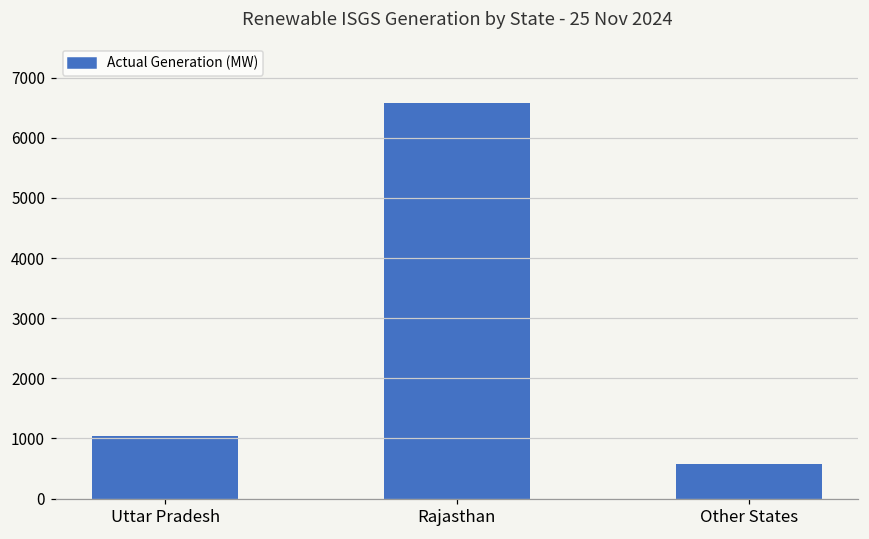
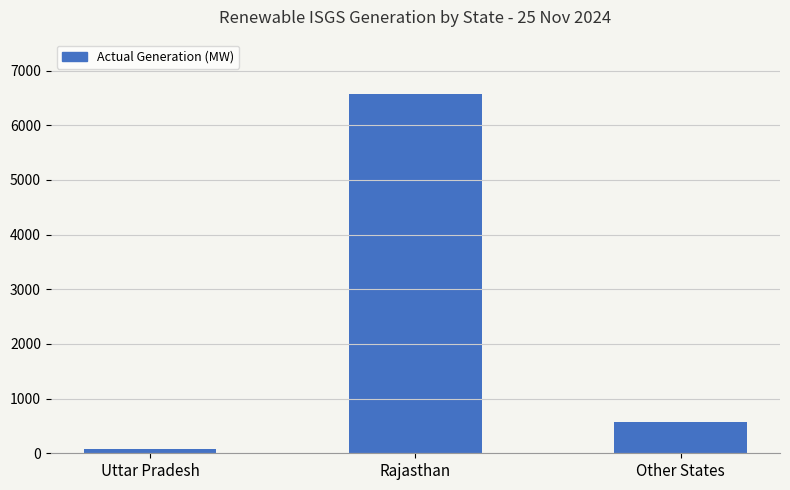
Uttar Pradesh: 1000 -> 100
